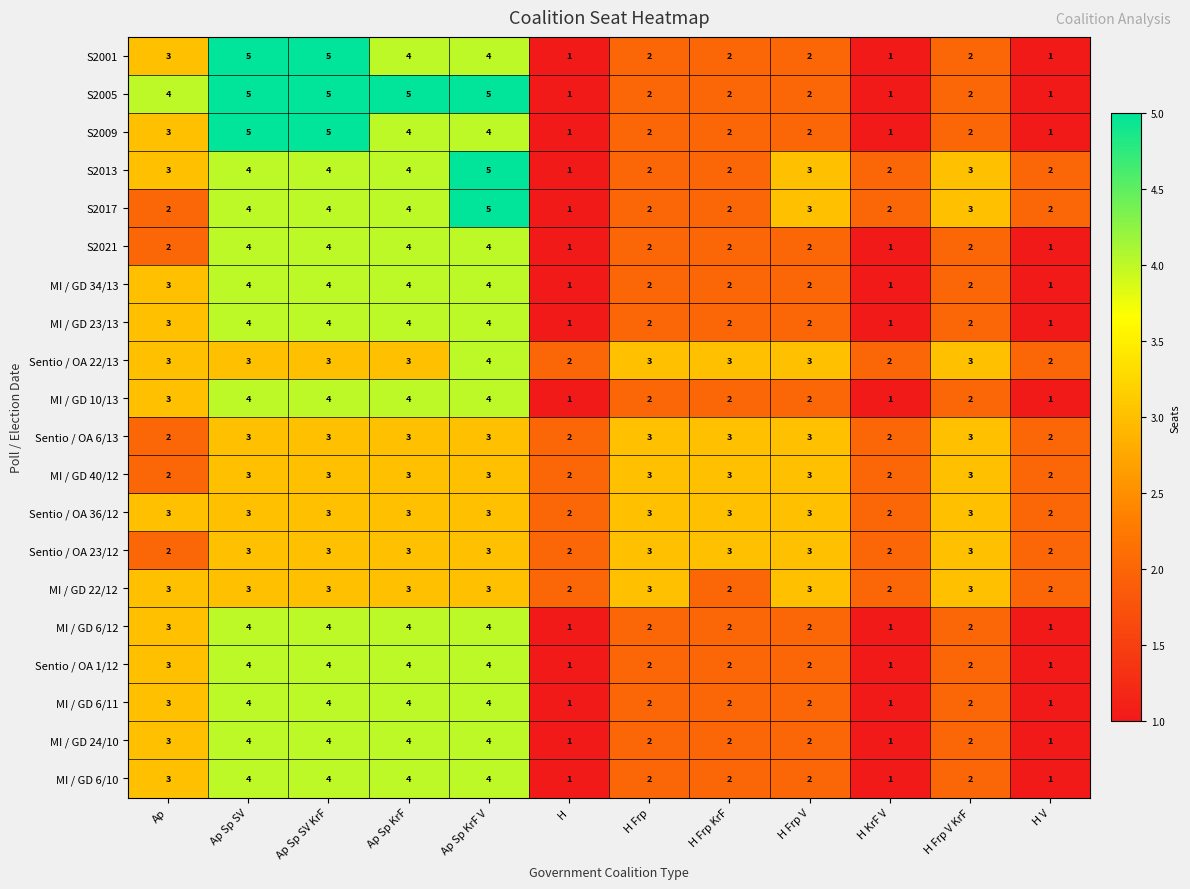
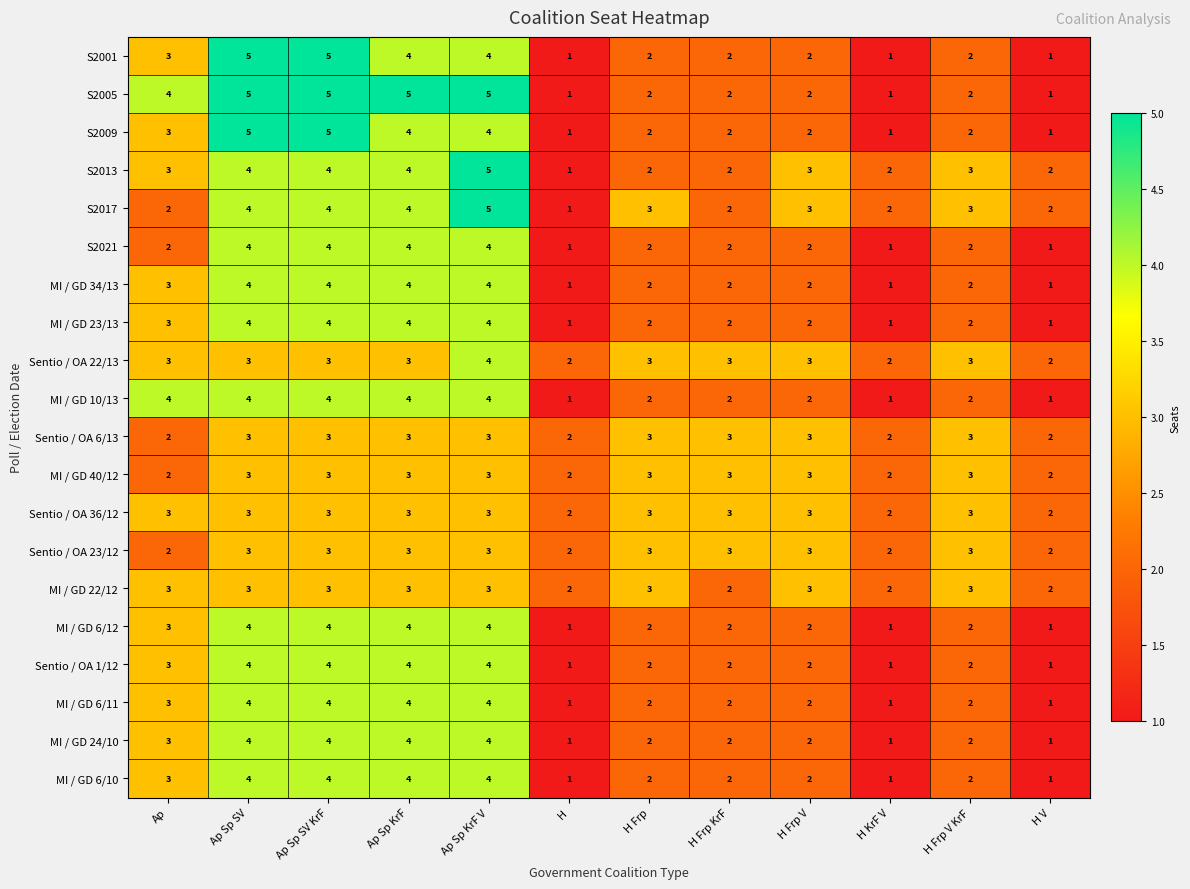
S2017, H Frp: 2 -> 3
MI / GD 10/13, Ap: 3 -> 4
